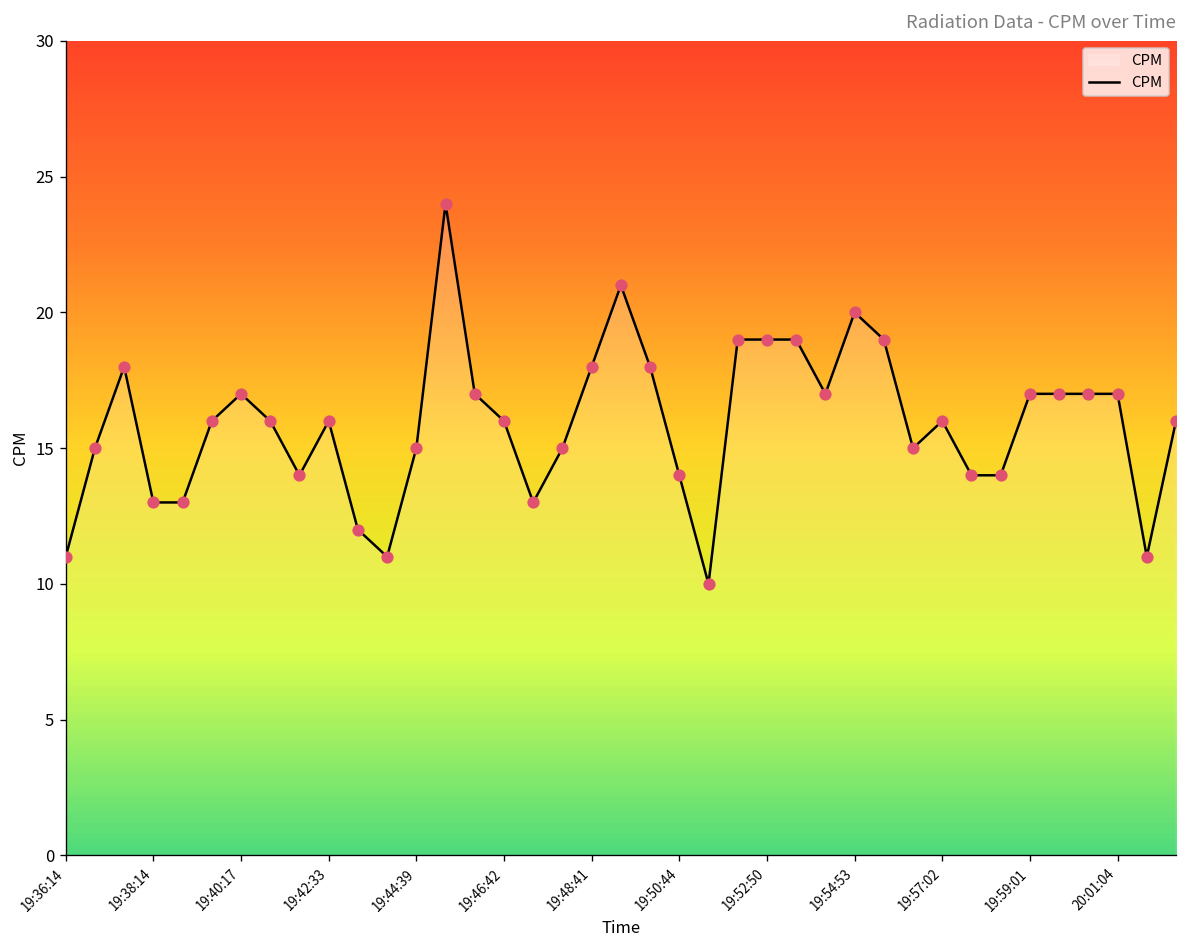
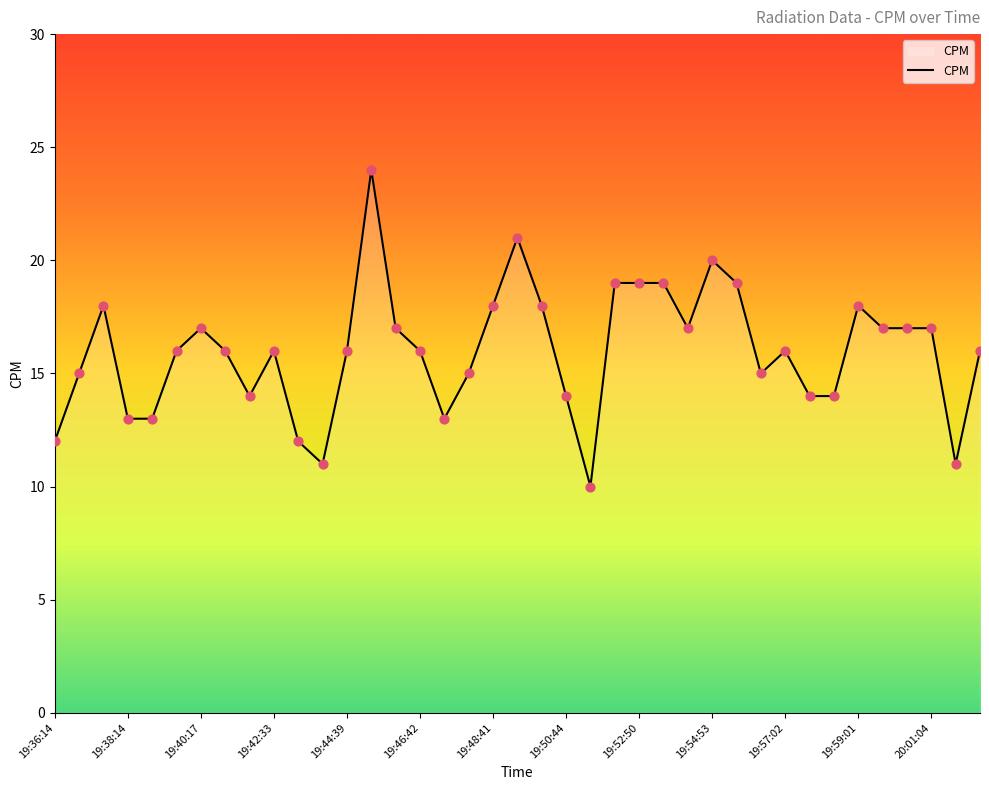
19:36:14: 11 -> 12
19:44:39: 15 -> 16
19:59:01: 17 -> 18
